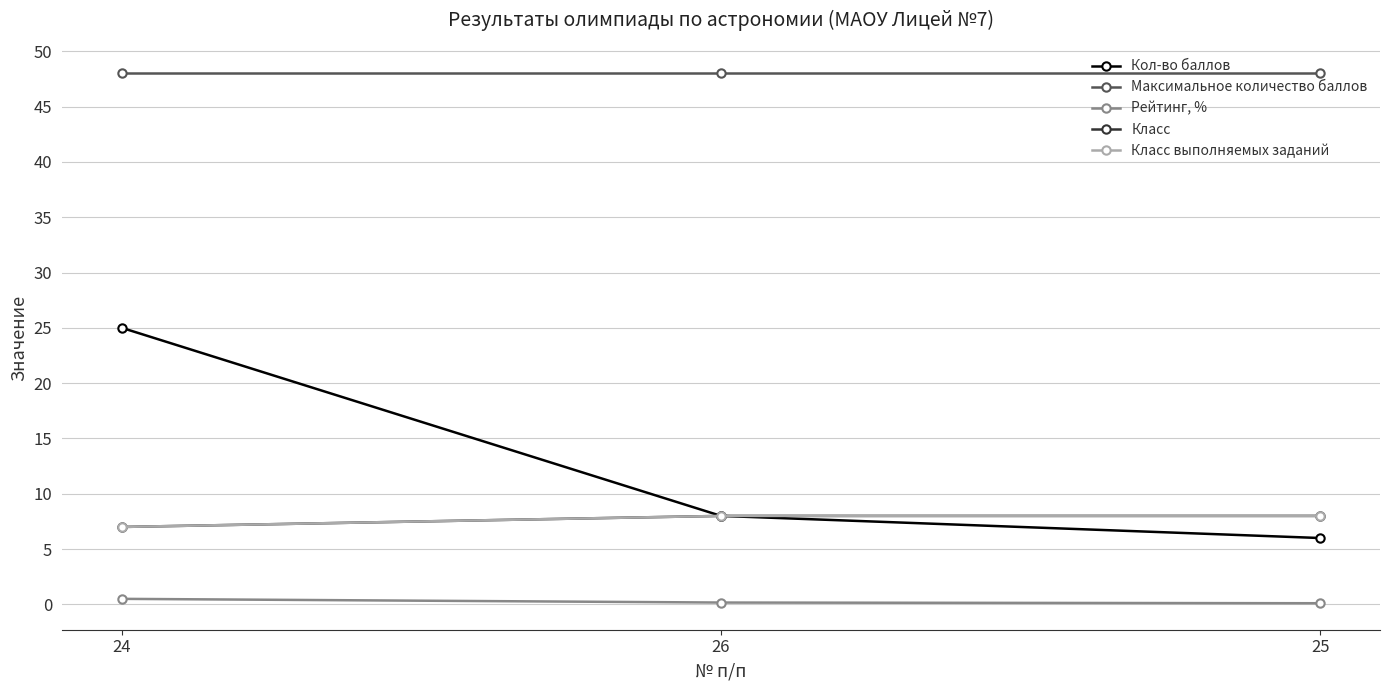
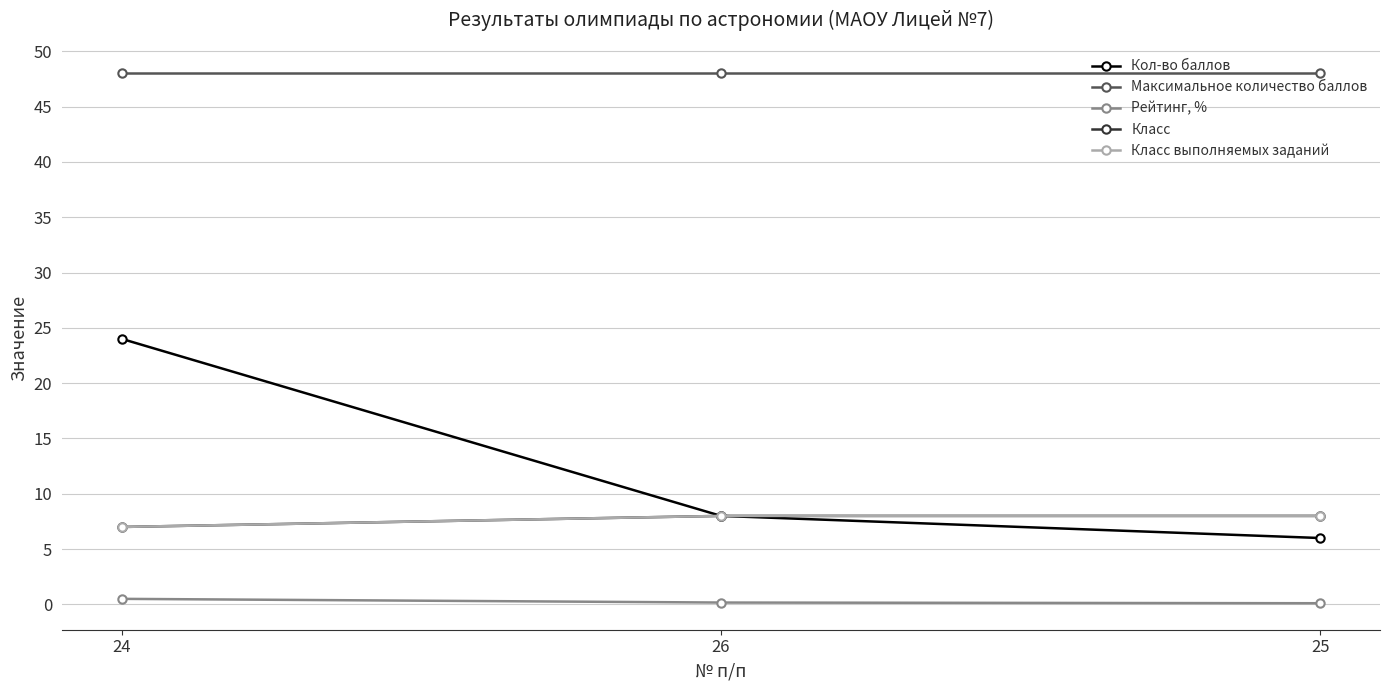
Кол-во баллов, 24: 25 -> 24
